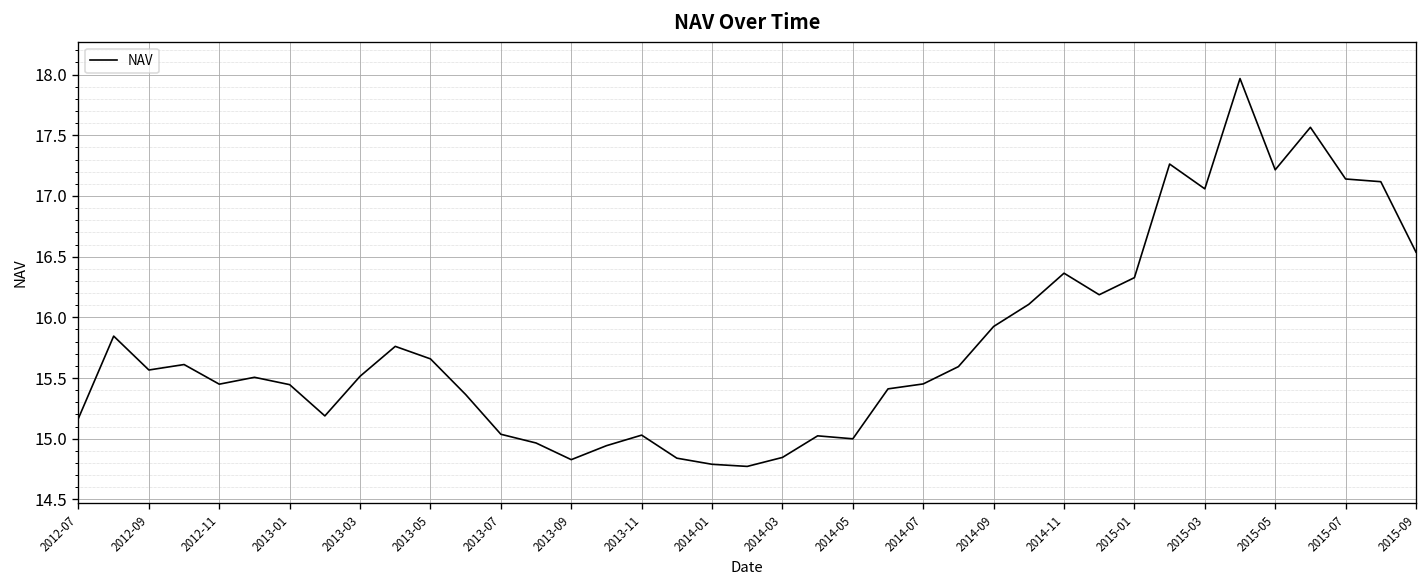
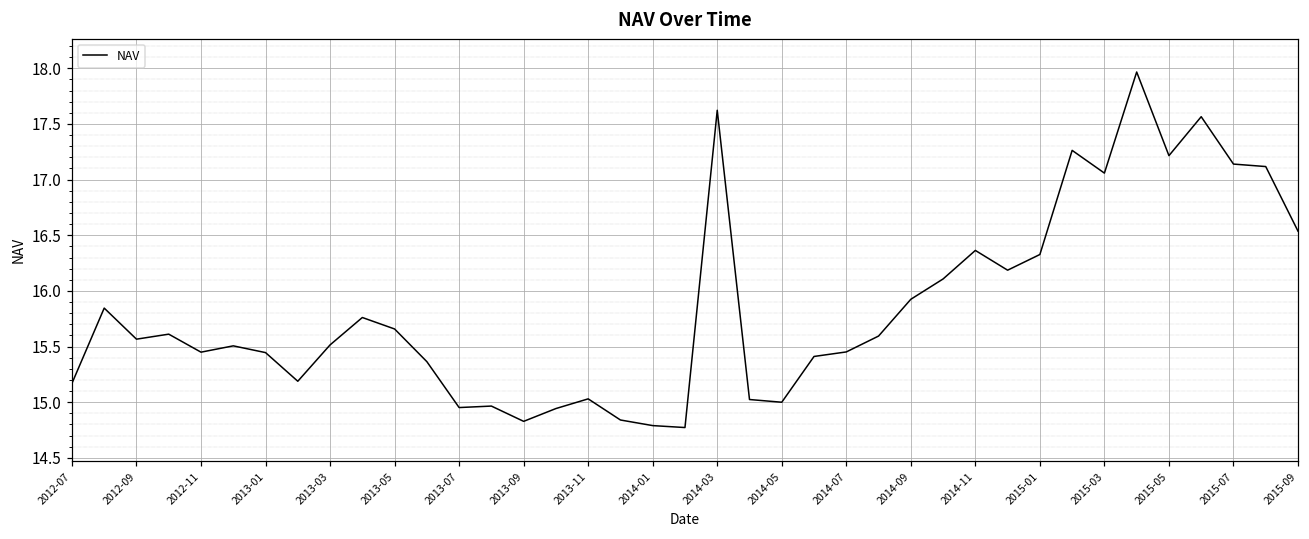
2013-07: 15.04 -> 14.95
2014-03: 14.85 -> 17.62
